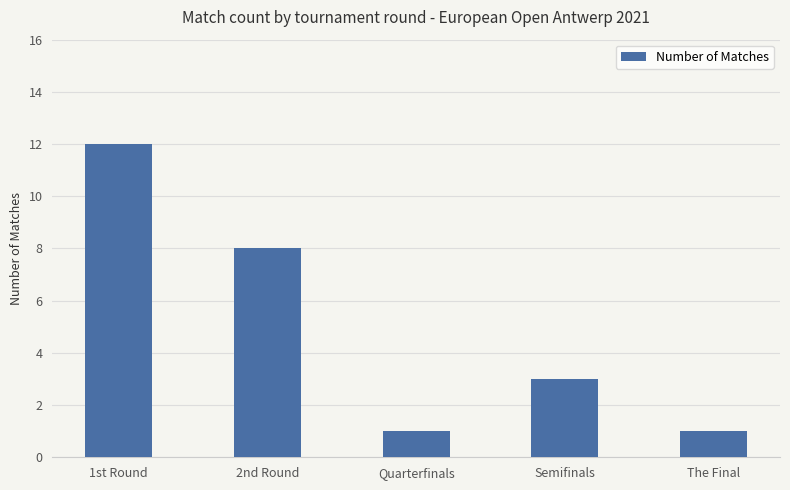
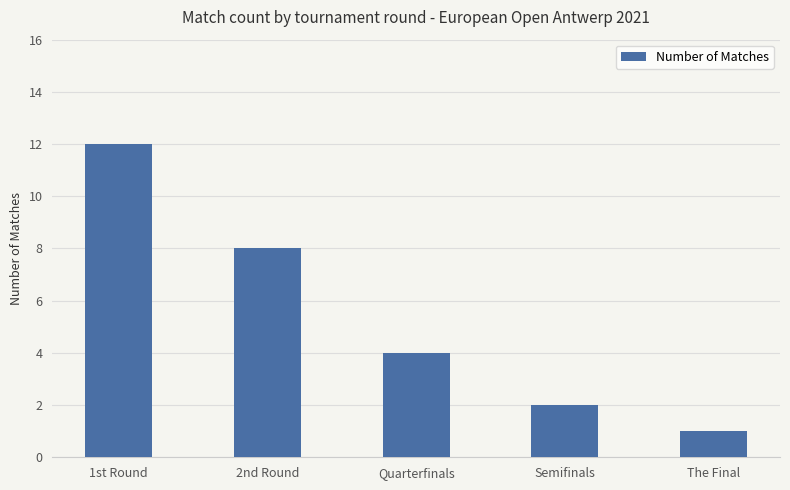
Quarterfinals: 1 -> 4
Semifinals: 3 -> 2
